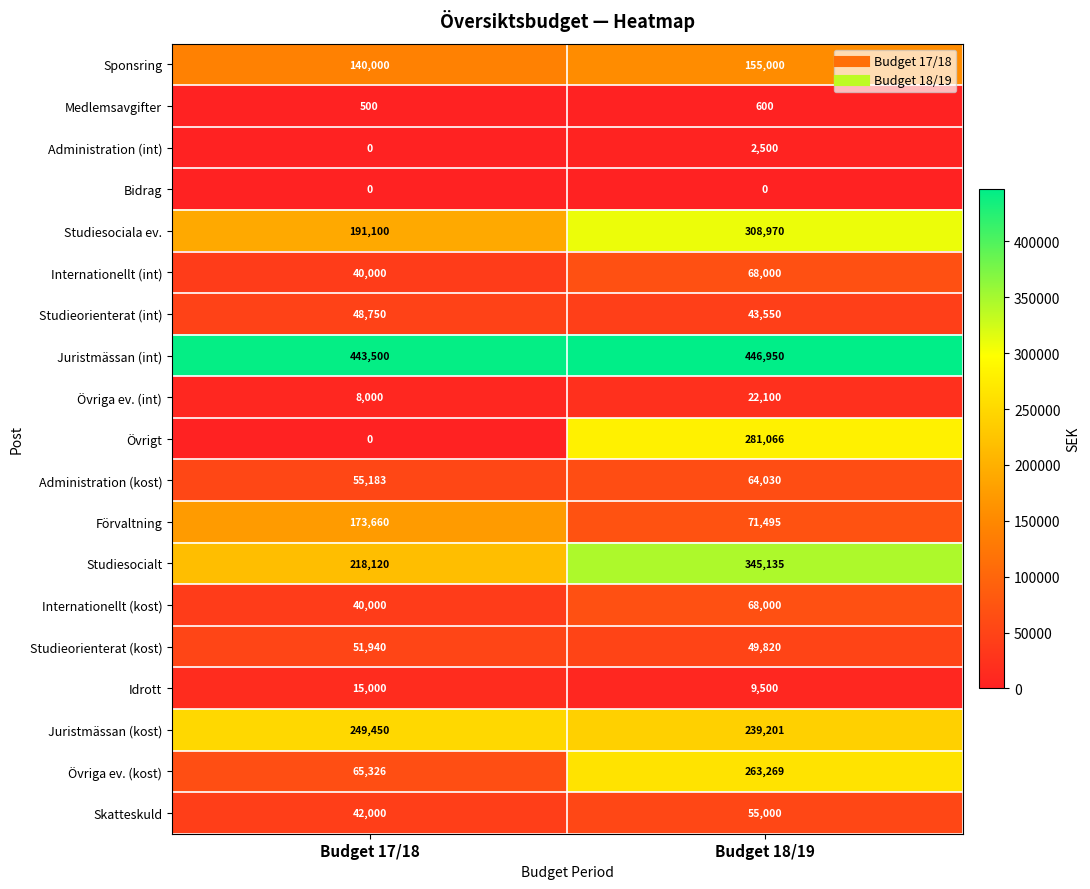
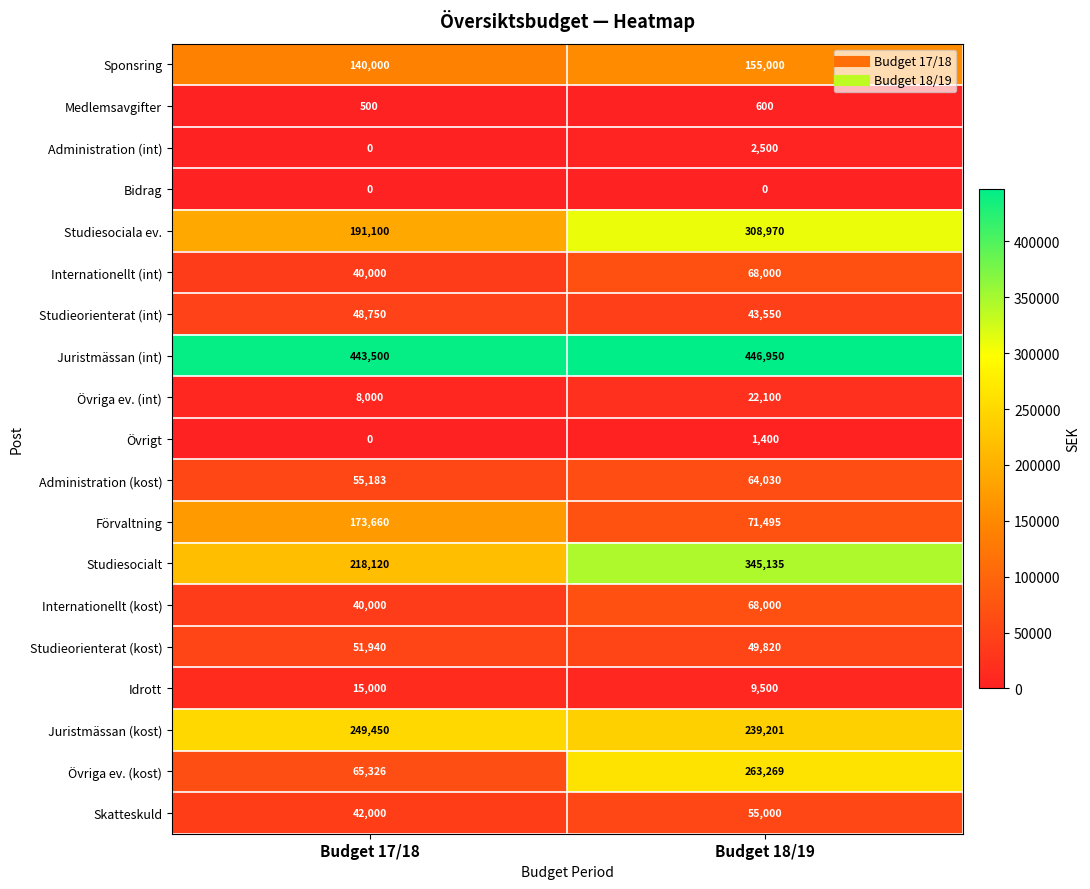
Övrigt, Budget 18/19: 281,066 -> 1,400
